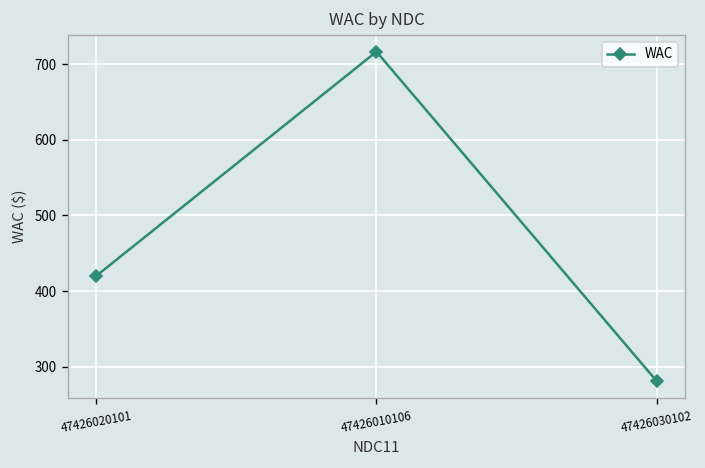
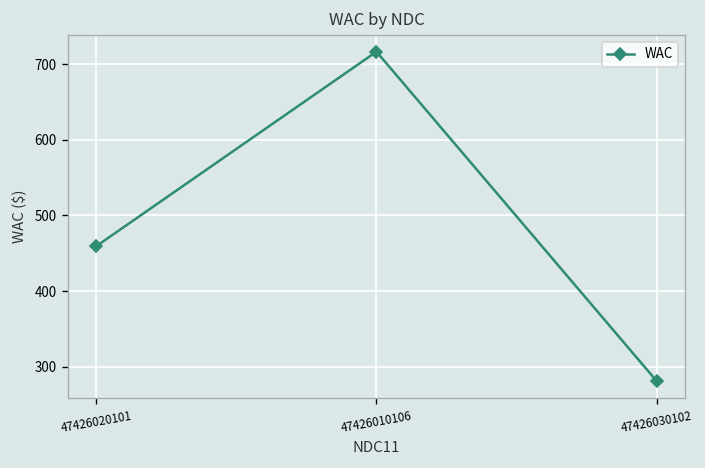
47426020101: 420 -> 460
